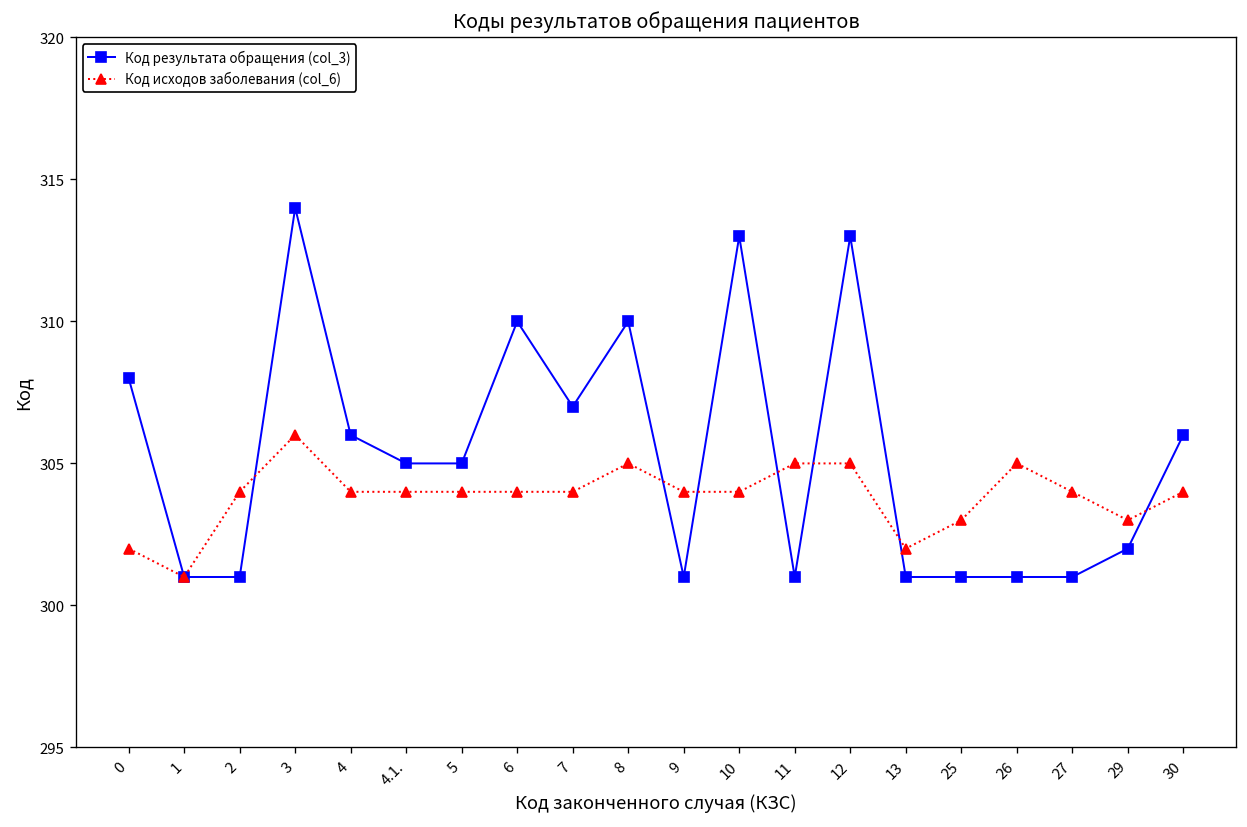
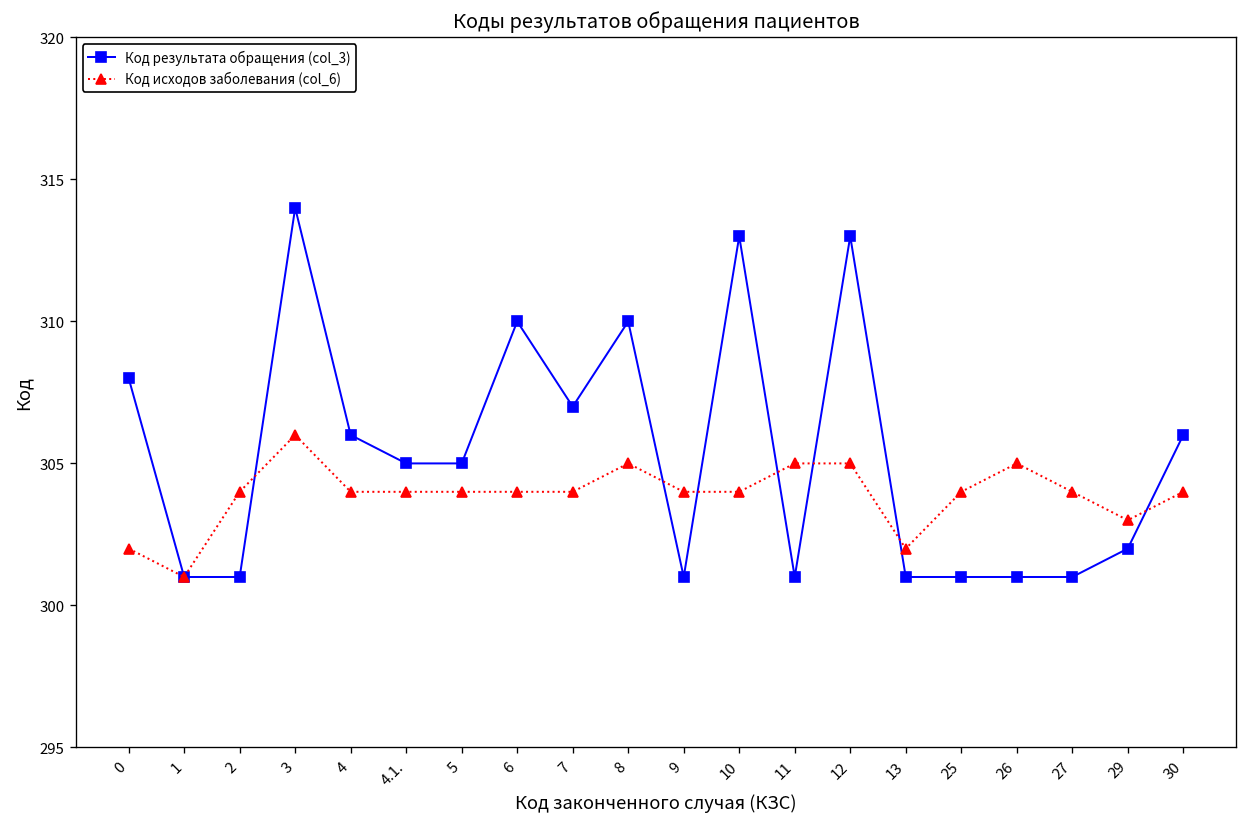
Код исходов заболевания (col_6), 25: 303 -> 304
